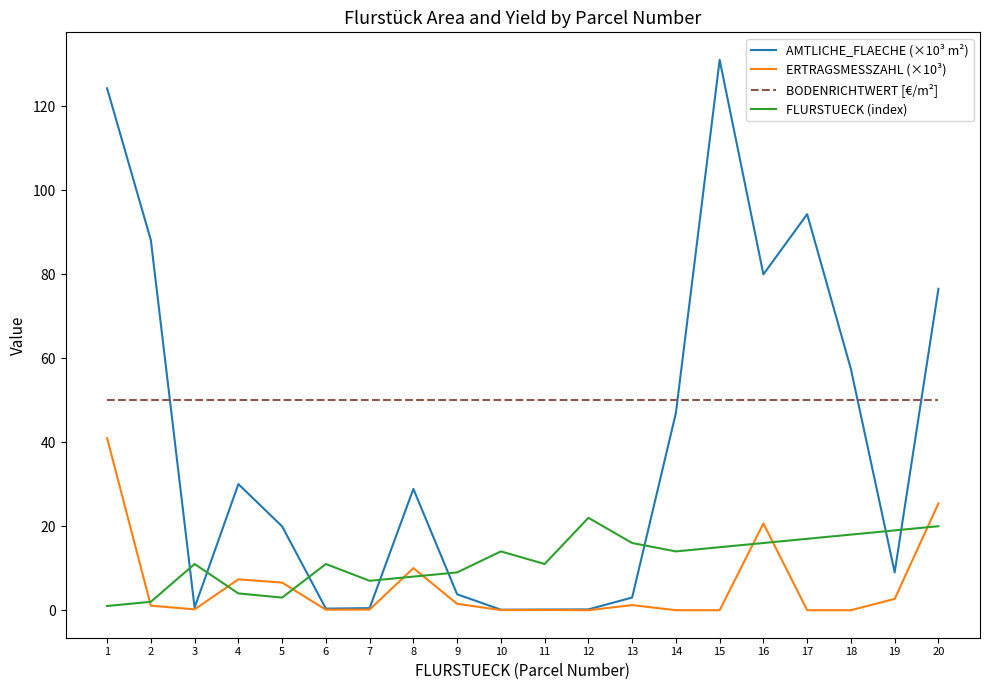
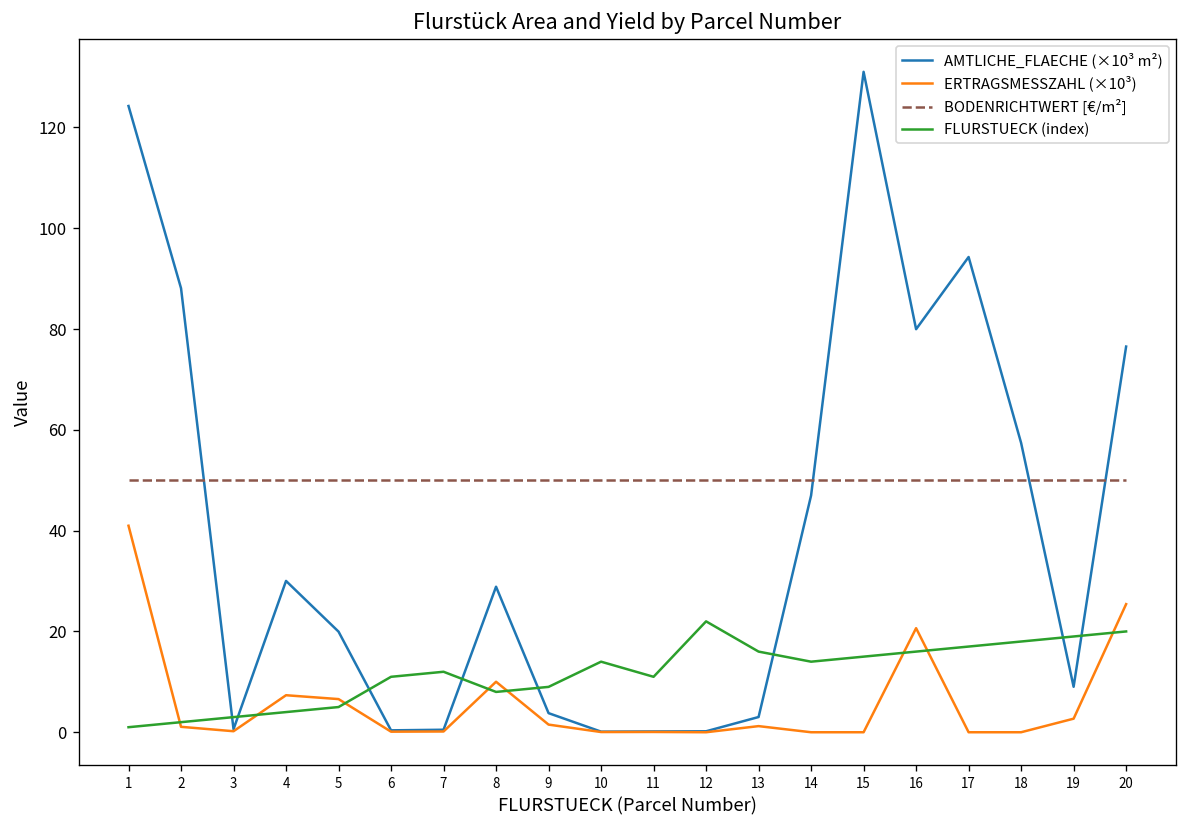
FLURSTUECK (index), 3: 11 -> 3
FLURSTUECK (index), 5: 3 -> 5
FLURSTUECK (index), 7: 7 -> 12
